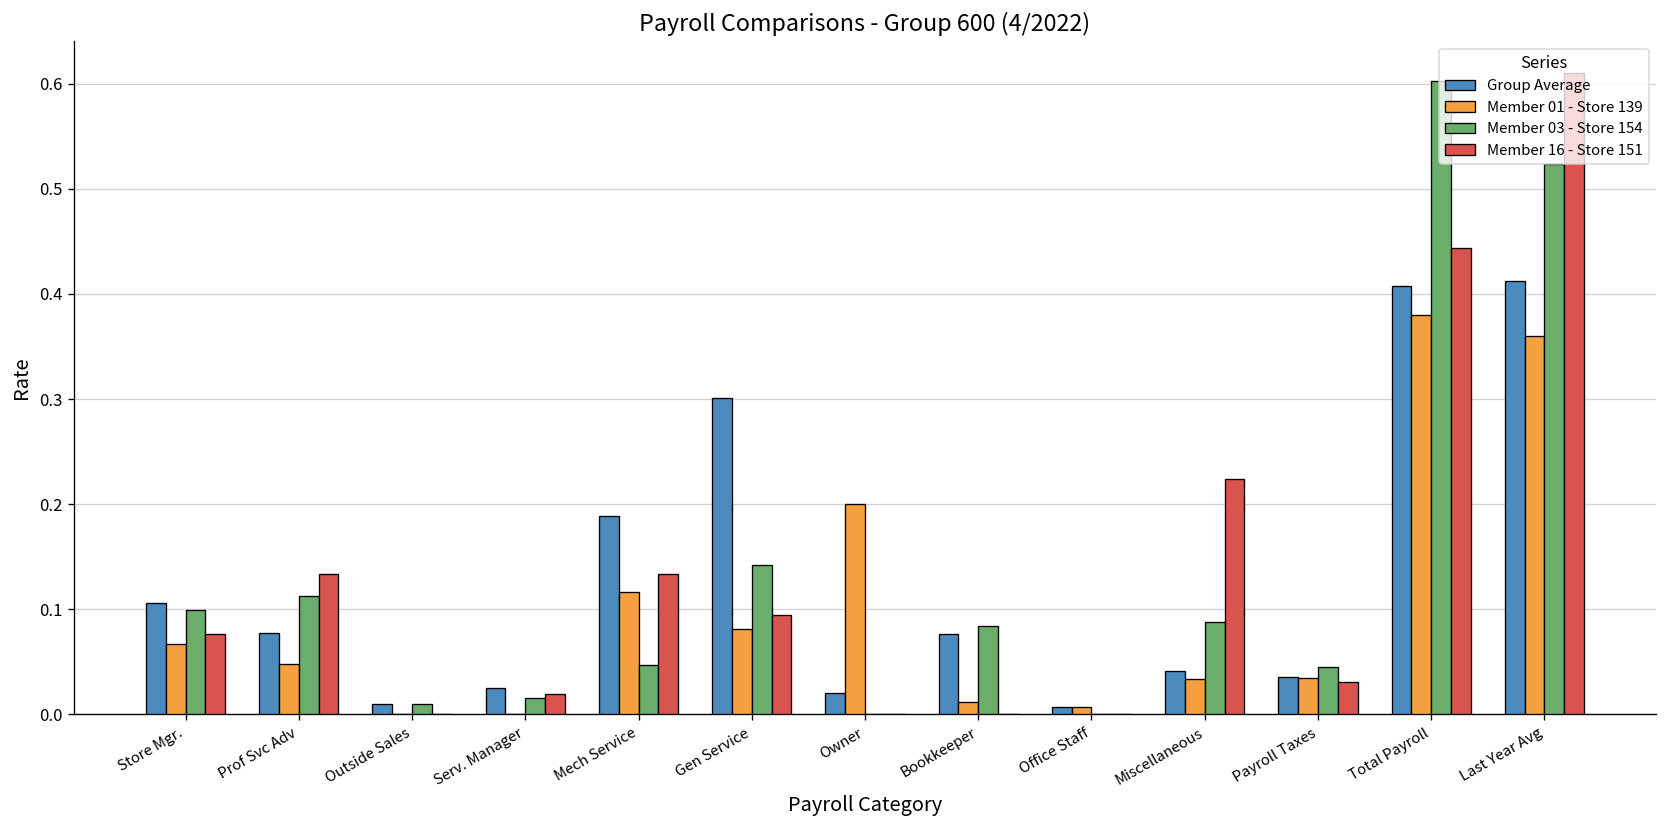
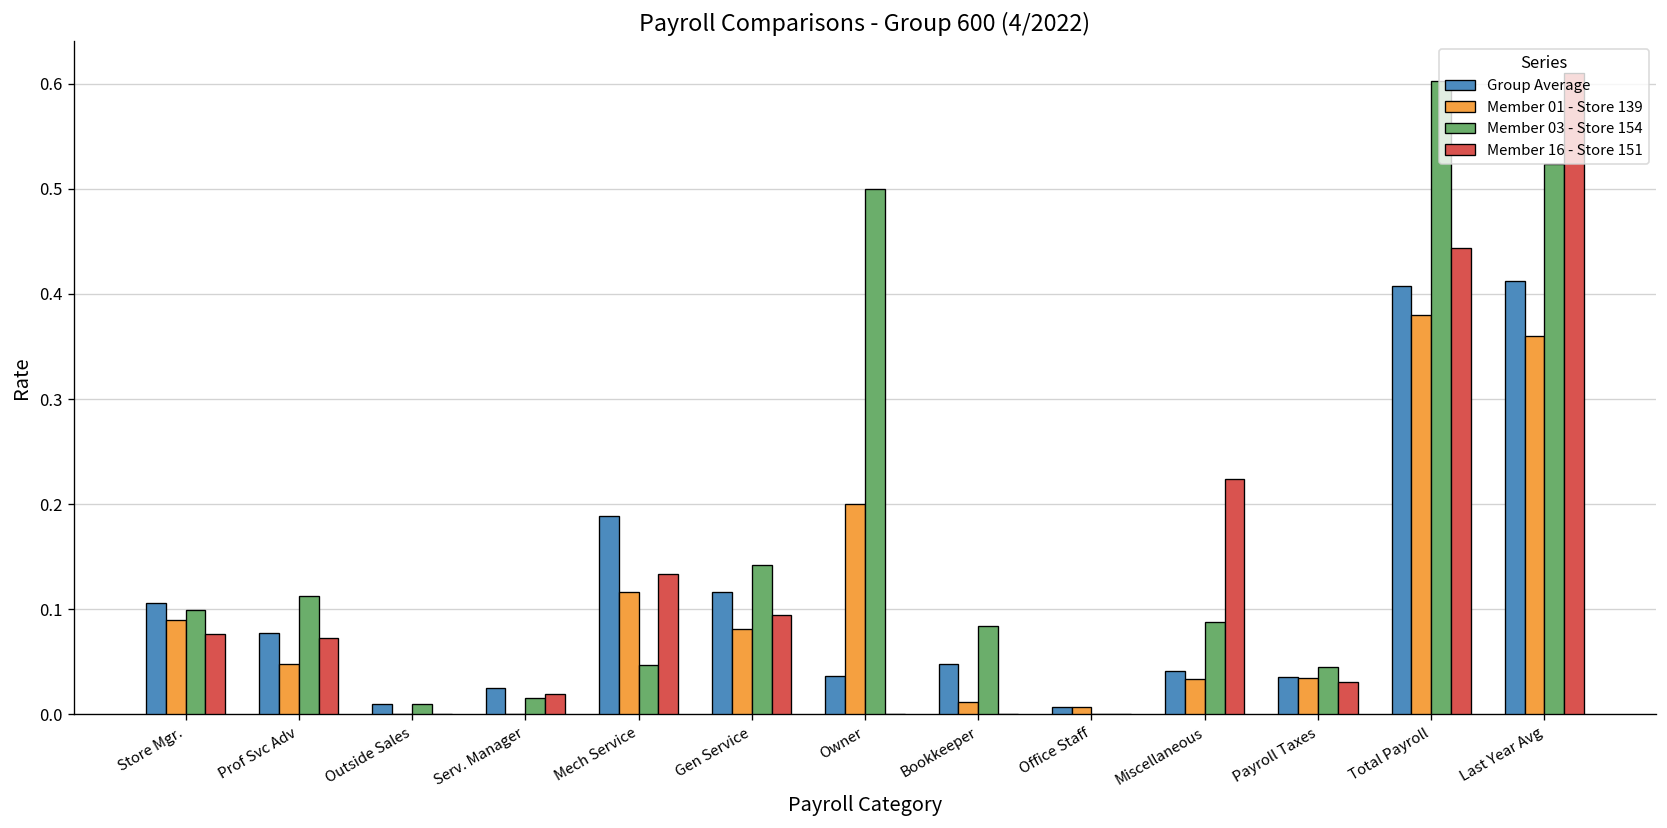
Member 01 - Store 139, Store Mgr.: 0.07 -> 0.09
Member 16 - Store 151, Prof Svc Adv: 0.13 -> 0.07
Group Average, Gen Service: 0.30 -> 0.12
Group Average, Owner: 0.02 -> 0.04
Member 03 - Store 154, Owner: 0.0 -> 0.5
Group Average, Bookkeeper: 0.08 -> 0.05
